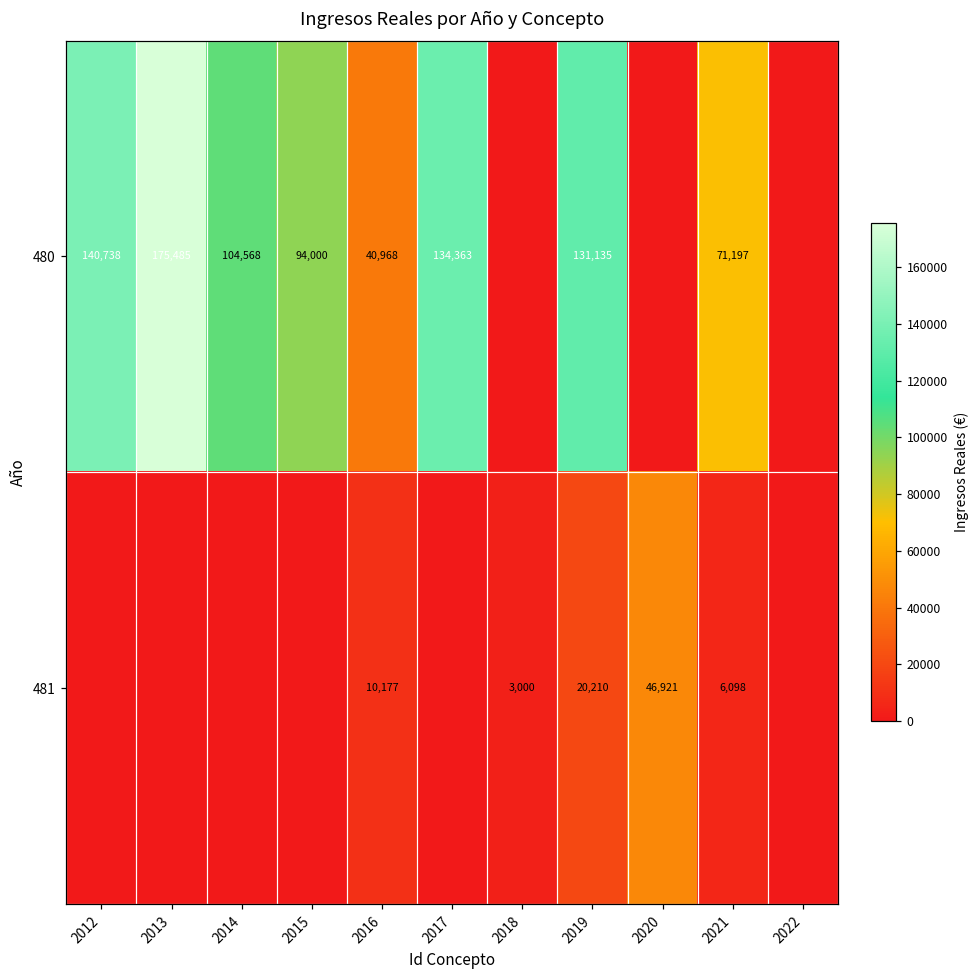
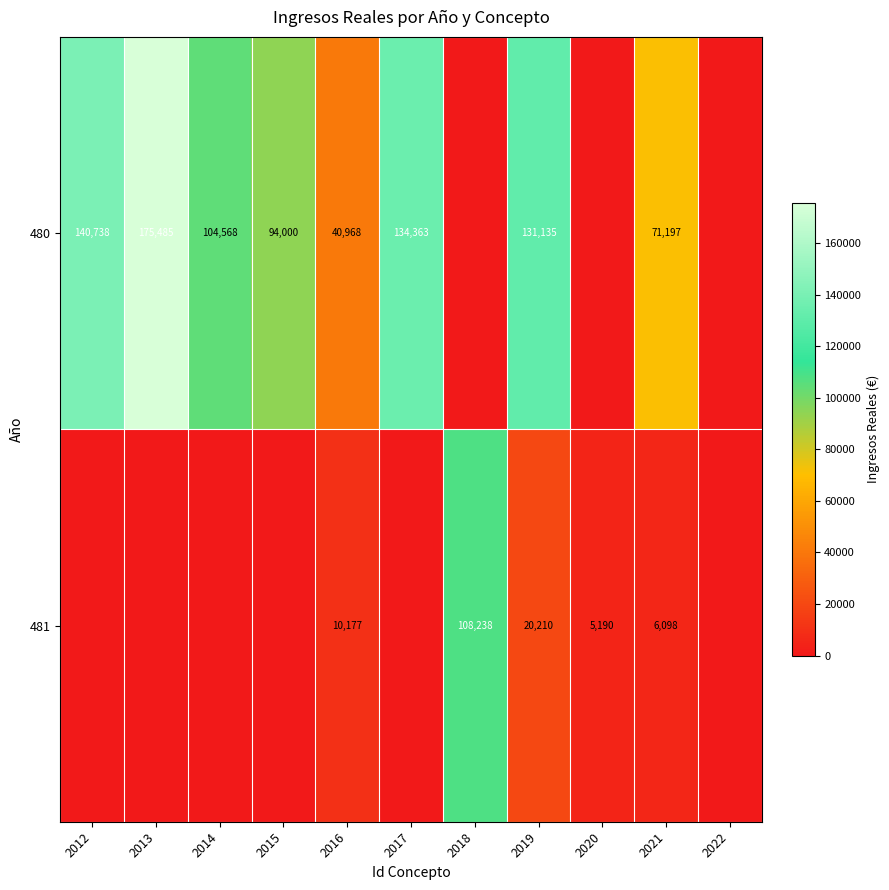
481, 2018: 3,000 -> 108,238
481, 2020: 46,921 -> 5,190
